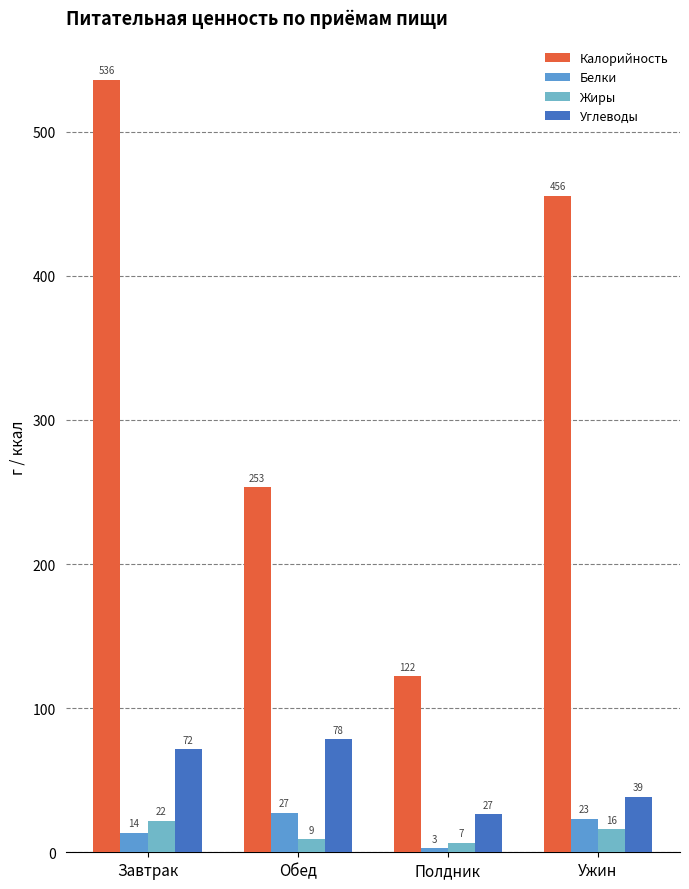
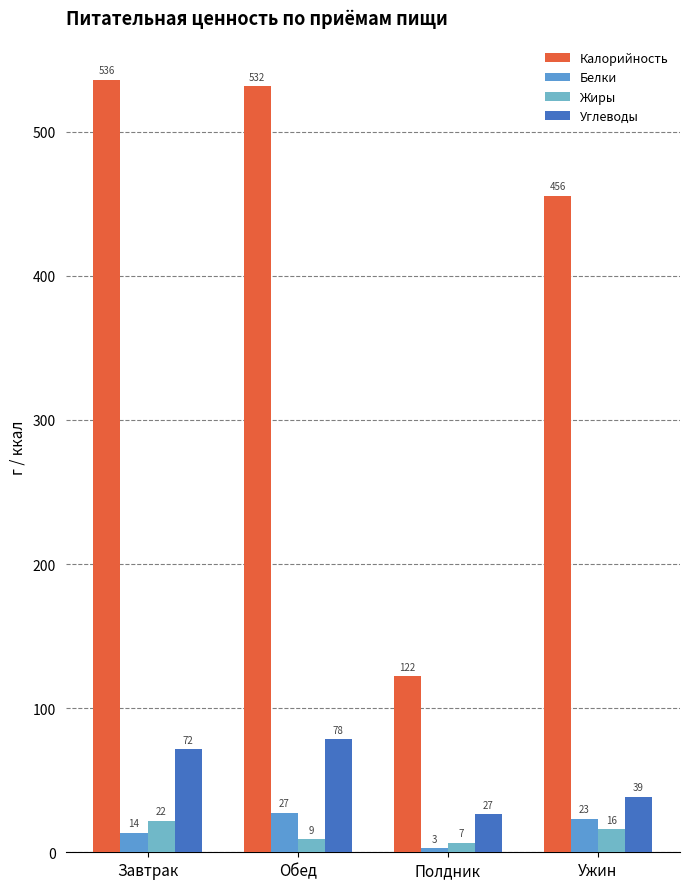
Калорийность, Обед: 253 -> 532
